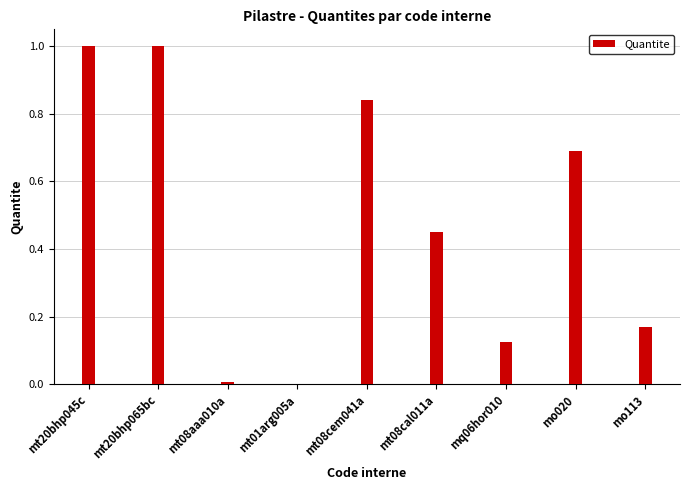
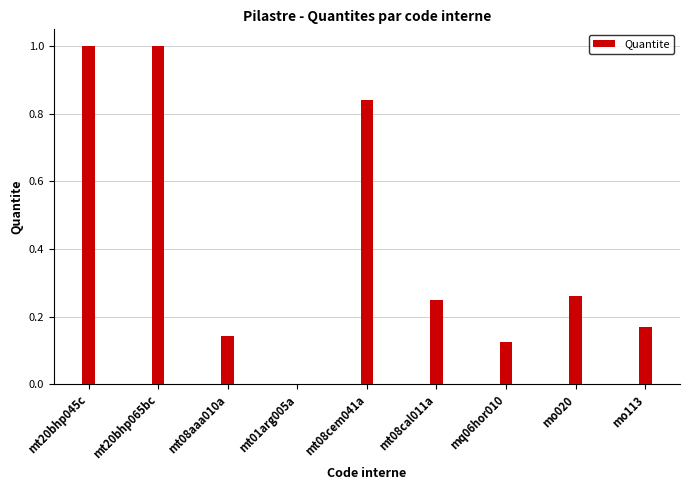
mt08aaa010a: 0.01 -> 0.14
mt08cal011a: 0.45 -> 0.25
mo020: 0.69 -> 0.26
